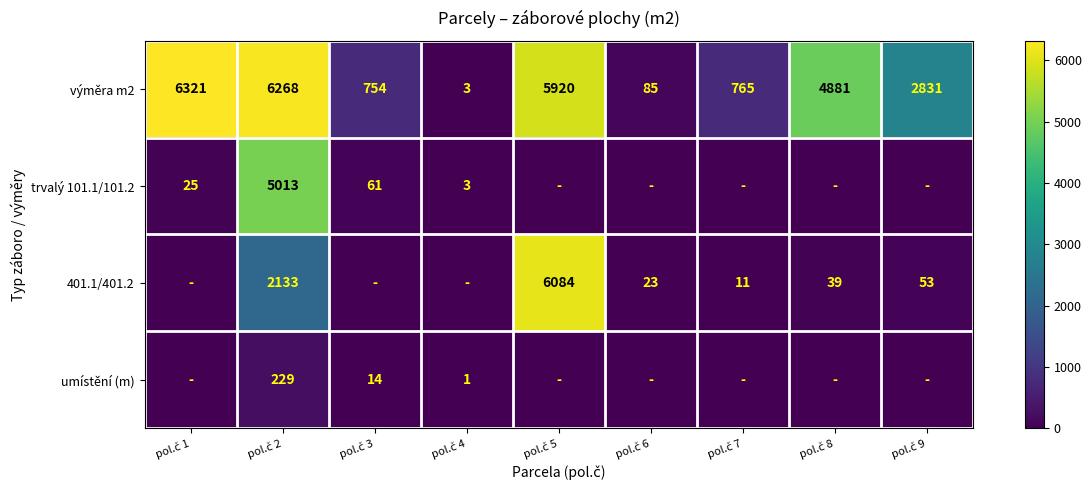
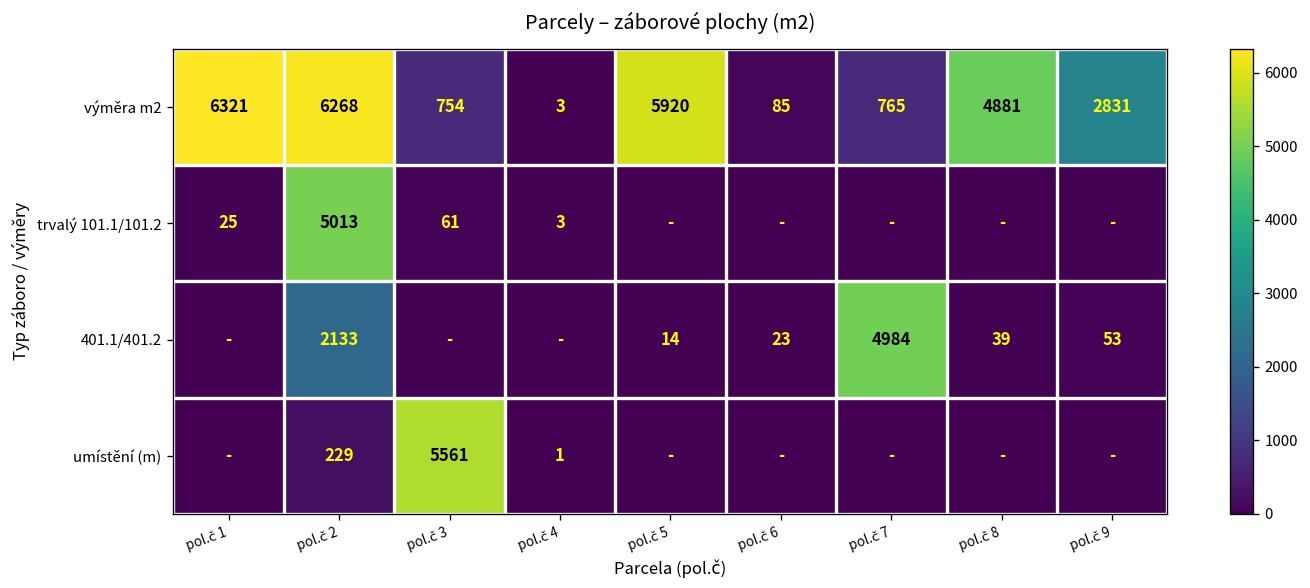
401.1/401.2, pol.č 5: 6084 -> 14
401.1/401.2, pol.č 7: 11 -> 4984
umístění (m), pol.č 3: 14 -> 5561
